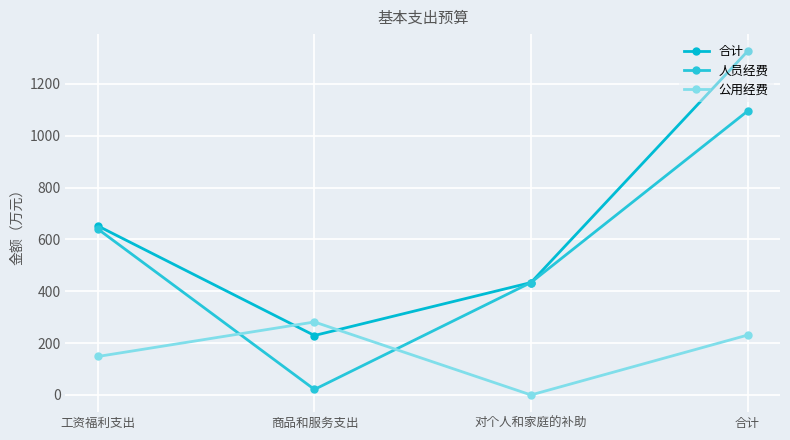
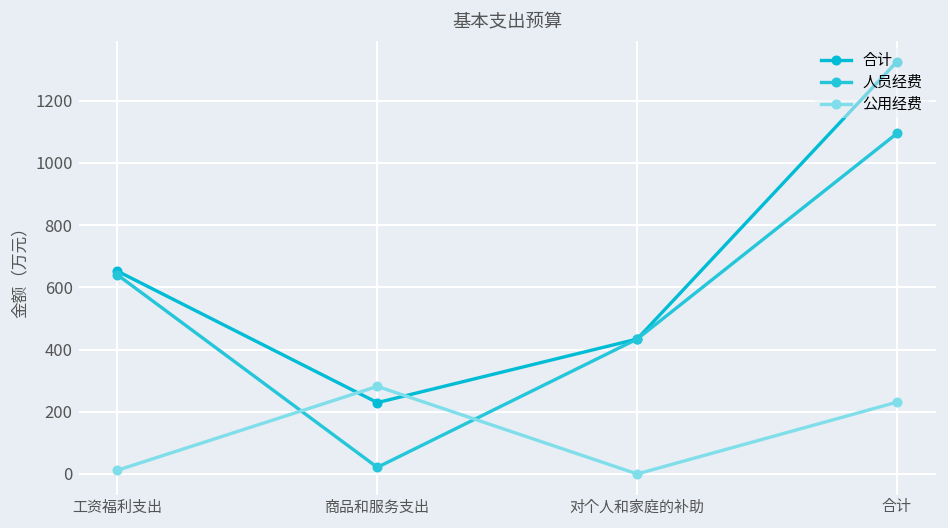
公用经费, 工资福利支出: 150 -> 10
